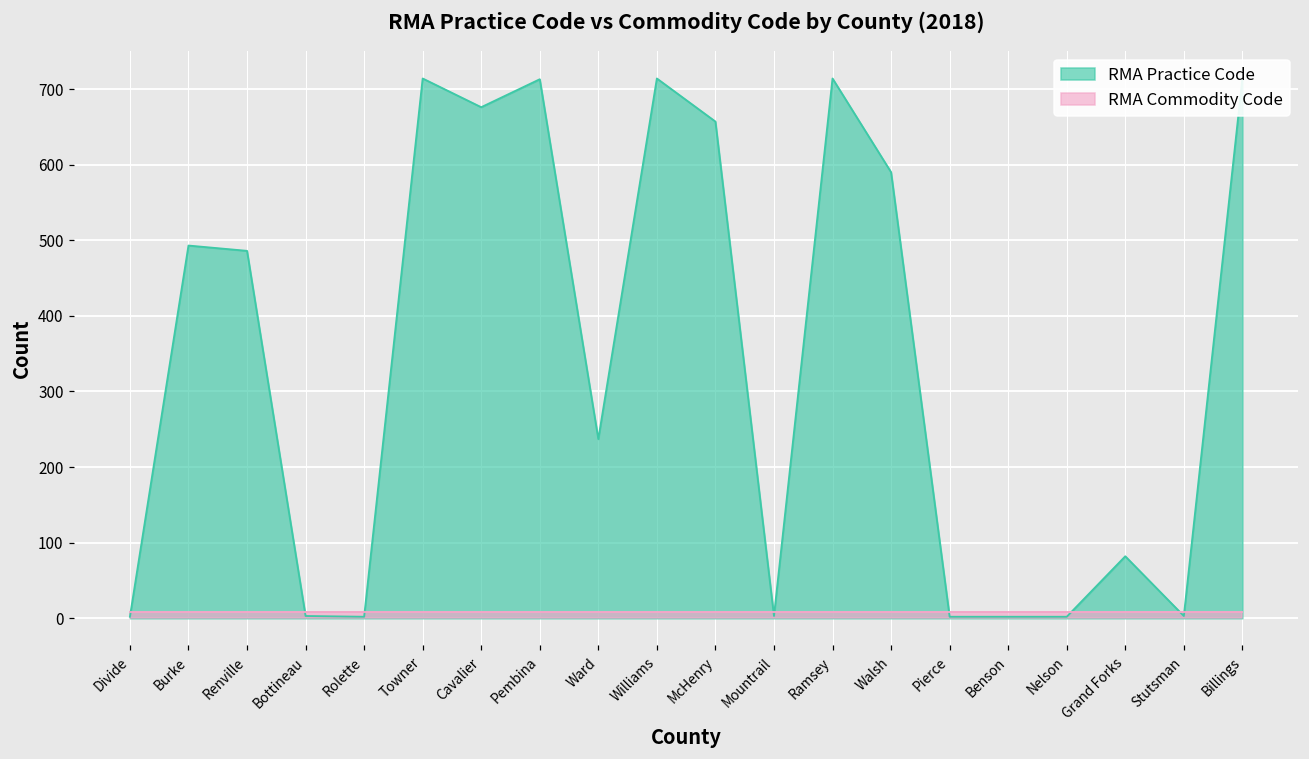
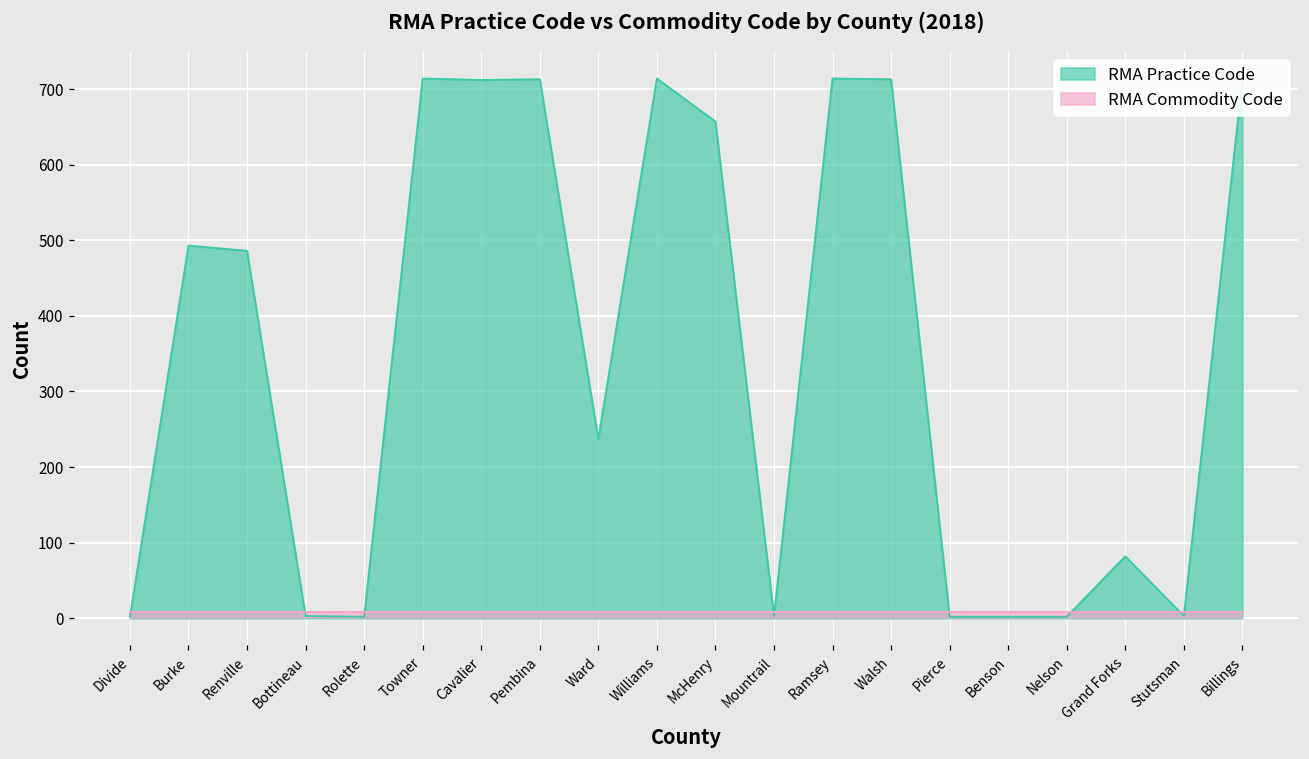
RMA Practice Code, Cavalier: 680 -> 710
RMA Practice Code, Walsh: 590 -> 710
